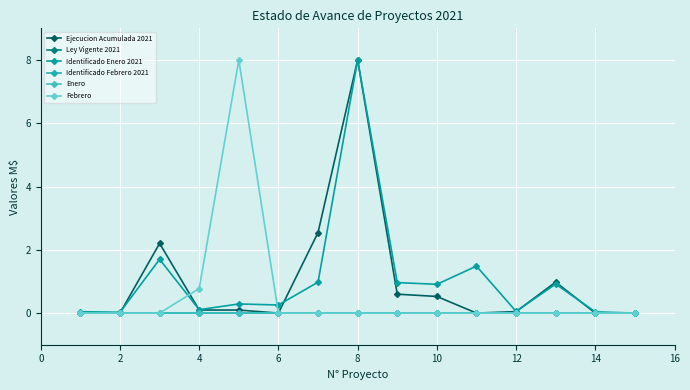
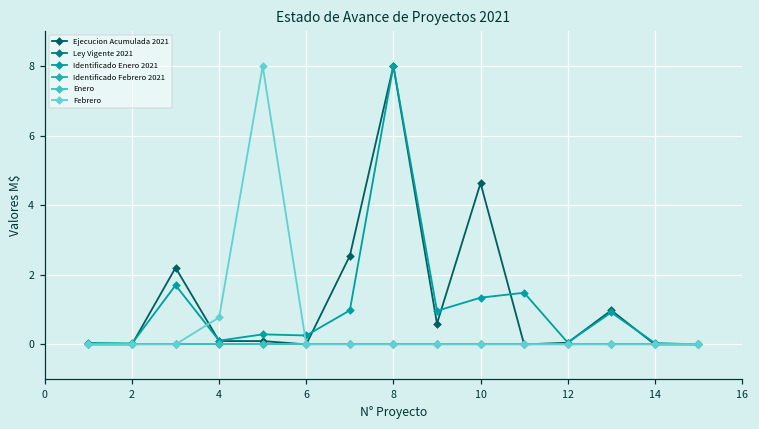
Ejecucion Acumulada 2021, 10: 0.5 -> 4.6
Identificado Enero 2021, 10: 0.9 -> 1.3
